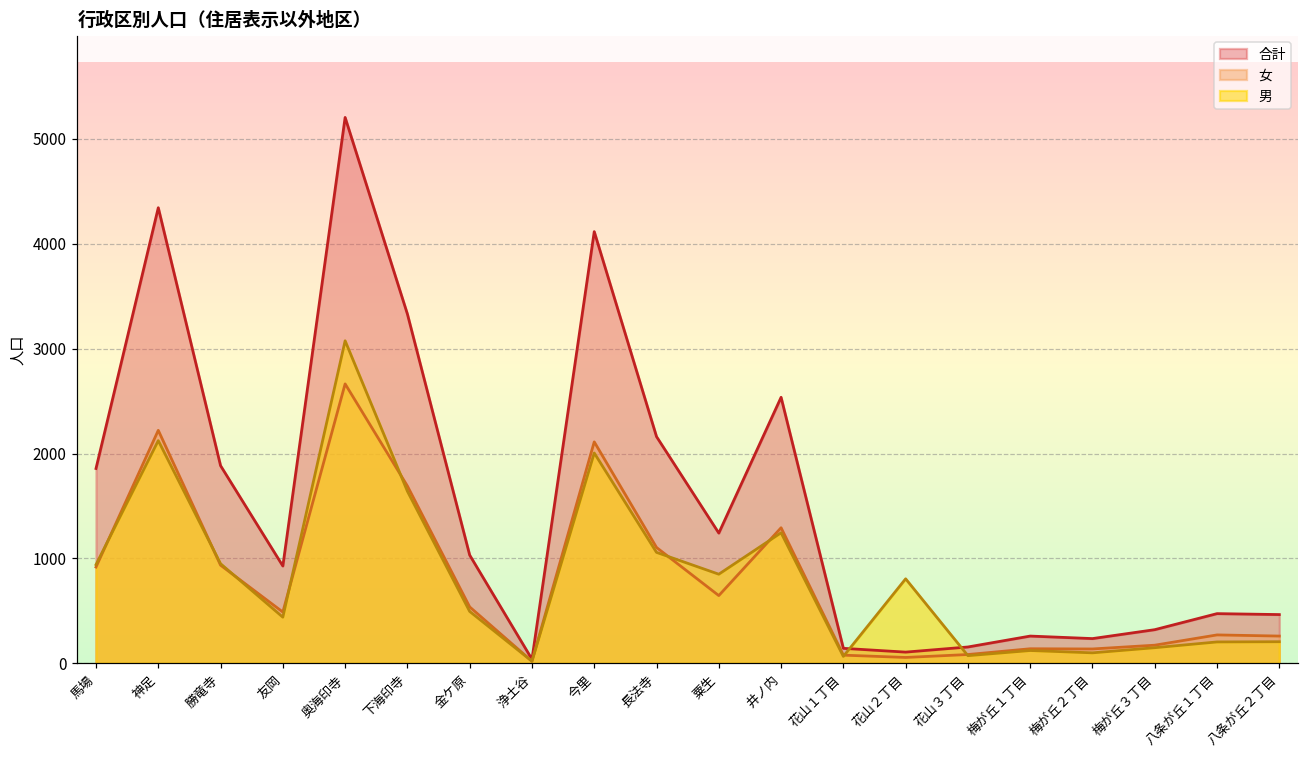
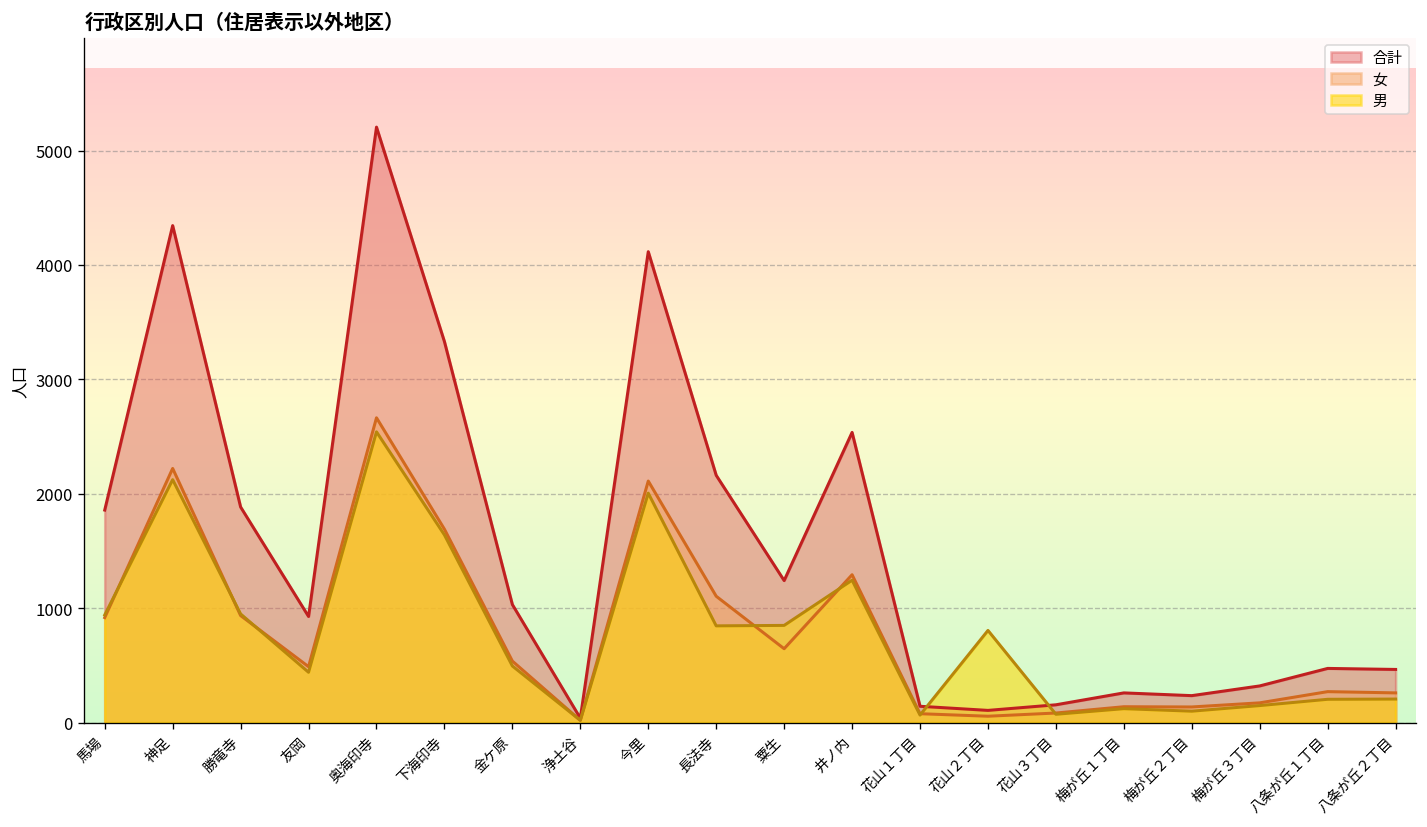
男, 奥海印寺: 3100 -> 2500
男, 長法寺: 1100 -> 800
